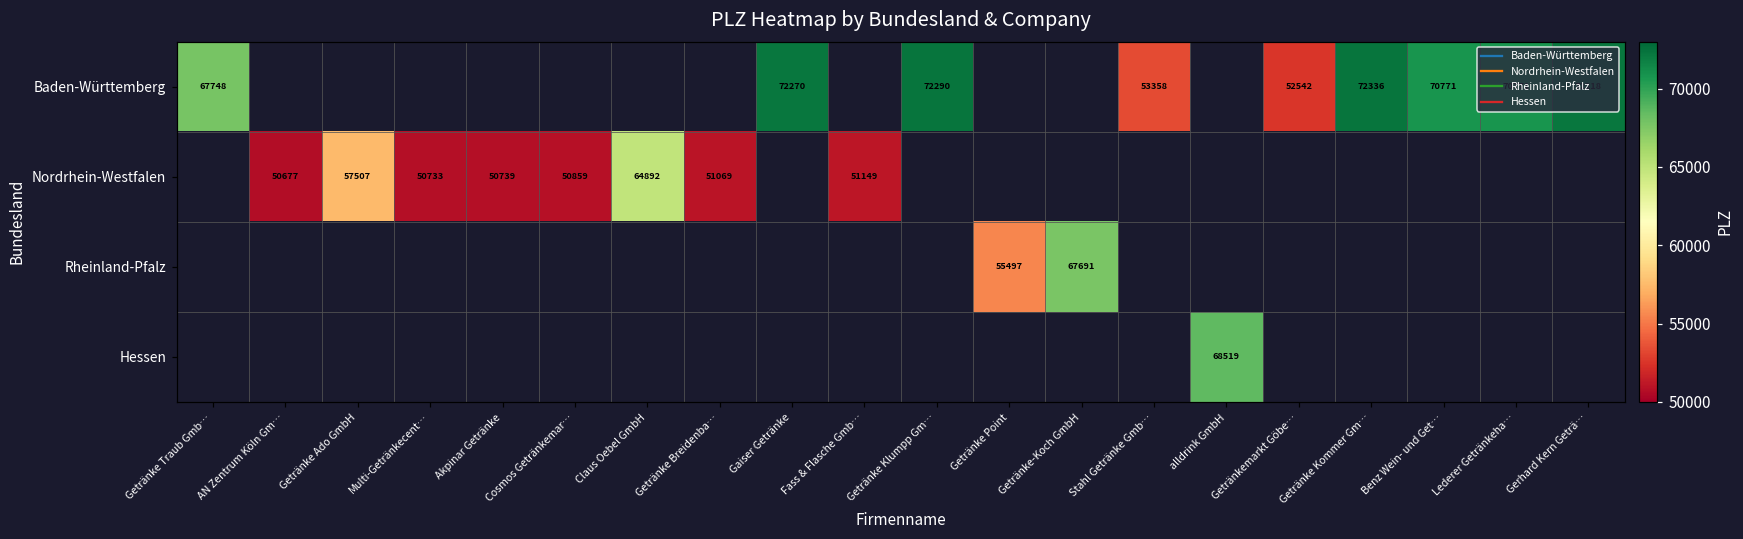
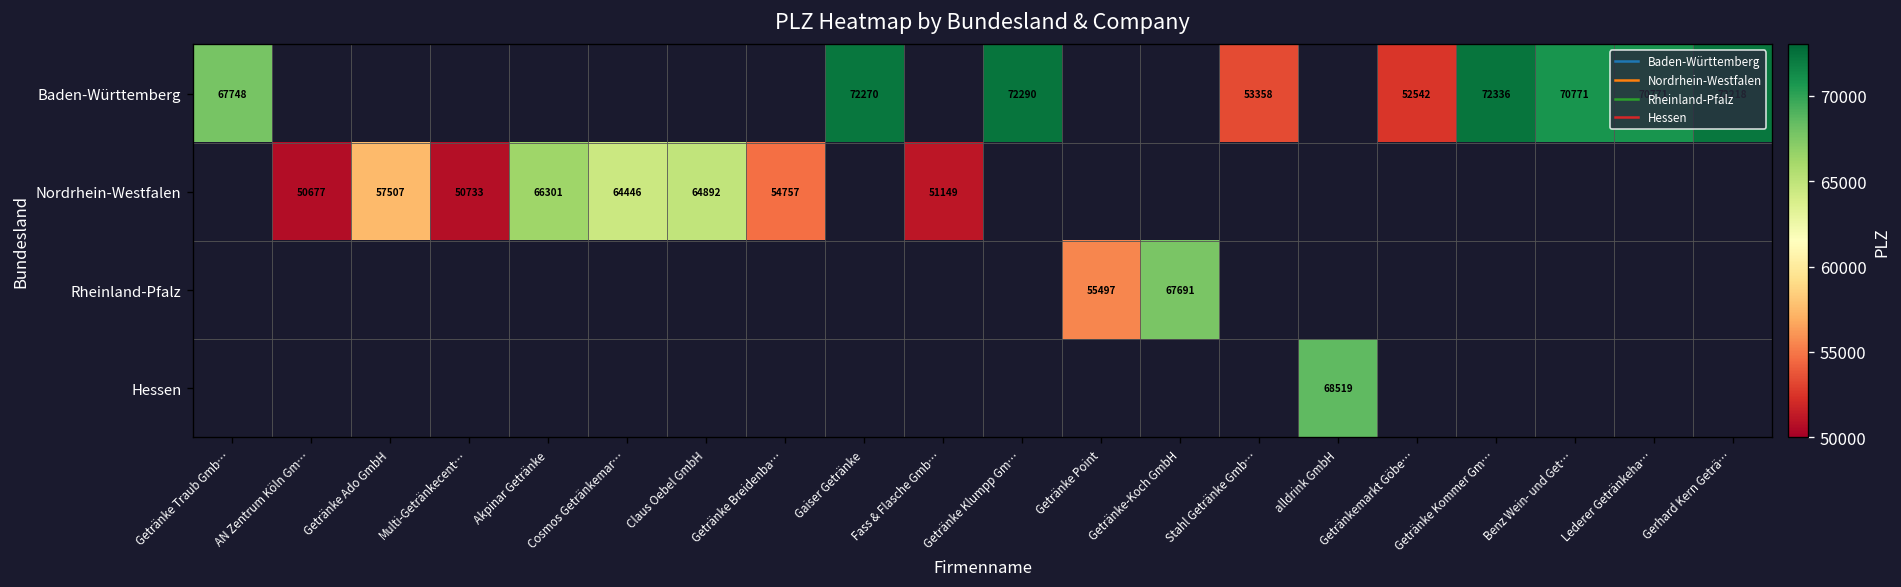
Nordrhein-Westfalen, Akpinar Getränke: 50739 -> 66301
Nordrhein-Westfalen, Cosmos Getränkemar…: 50859 -> 64446
Nordrhein-Westfalen, Getränke Breidenba…: 51069 -> 54757
